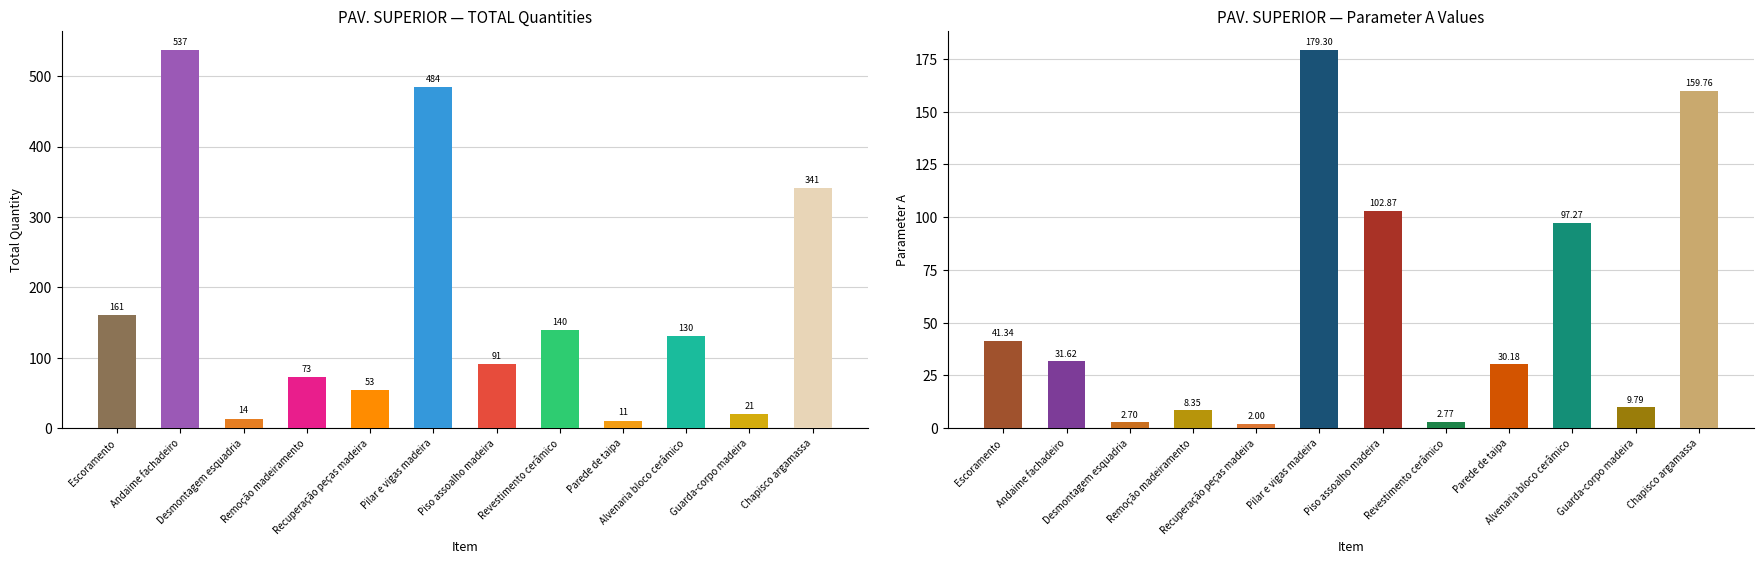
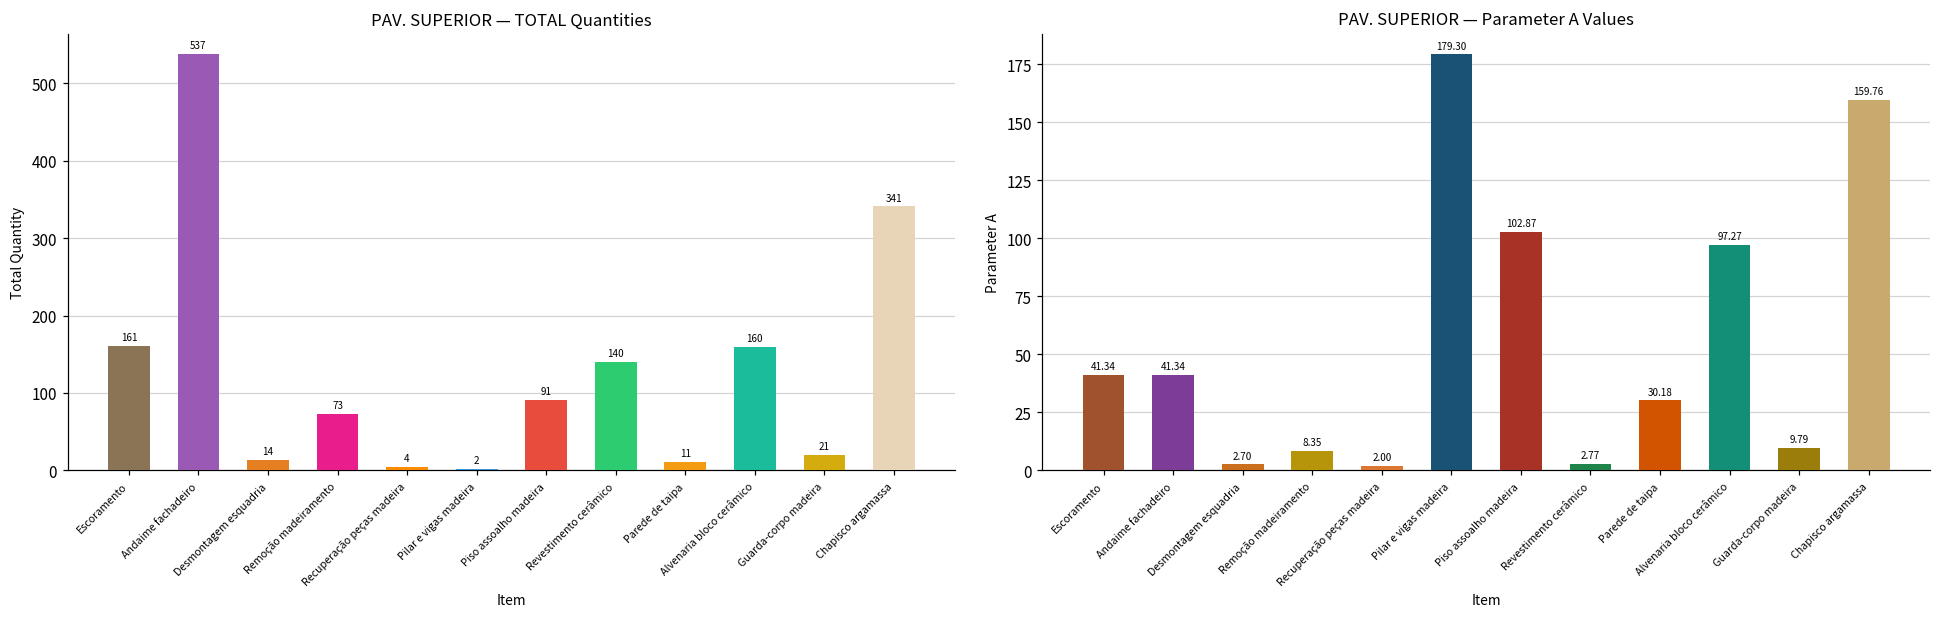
PAV. SUPERIOR — TOTAL Quantities, Recuperação peças madeira: 53 -> 4
PAV. SUPERIOR — TOTAL Quantities, Pilar e vigas madeira: 484 -> 2
PAV. SUPERIOR — TOTAL Quantities, Alvenaria bloco cerâmico: 130 -> 160
PAV. SUPERIOR — Parameter A Values, Andaime fachadeiro: 31.62 -> 41.34
